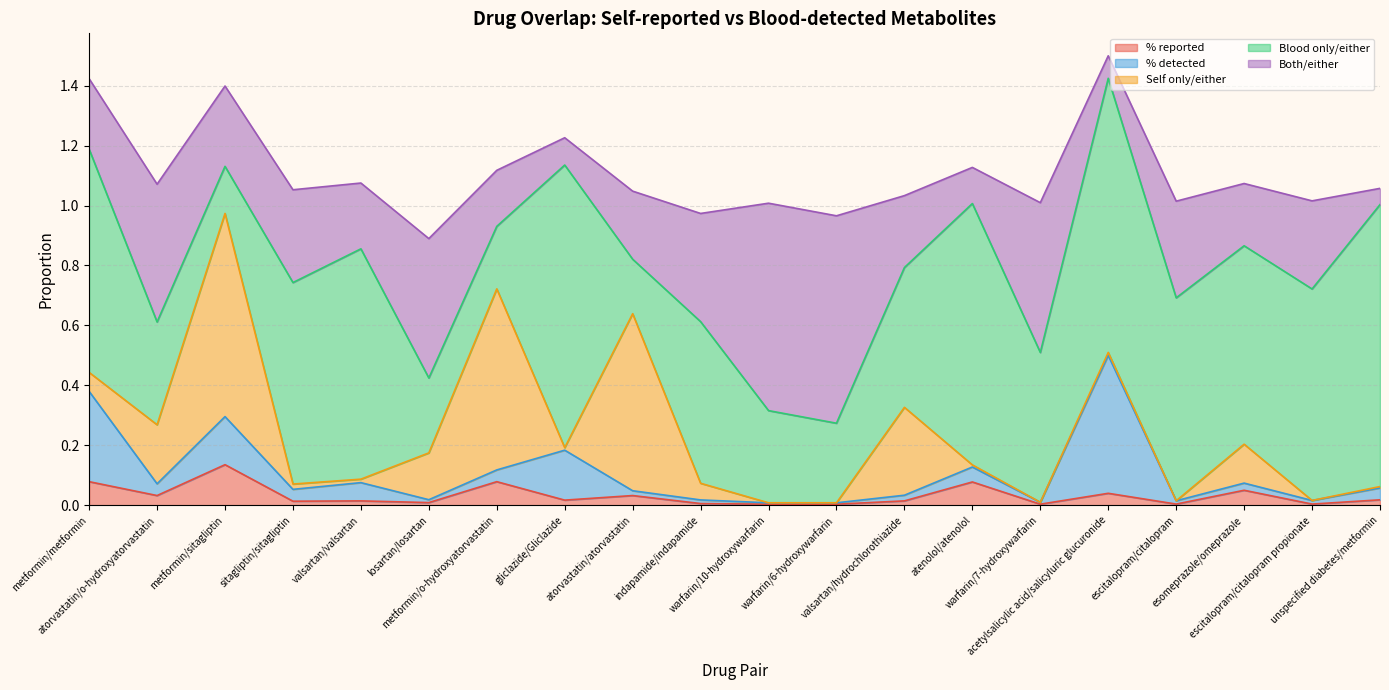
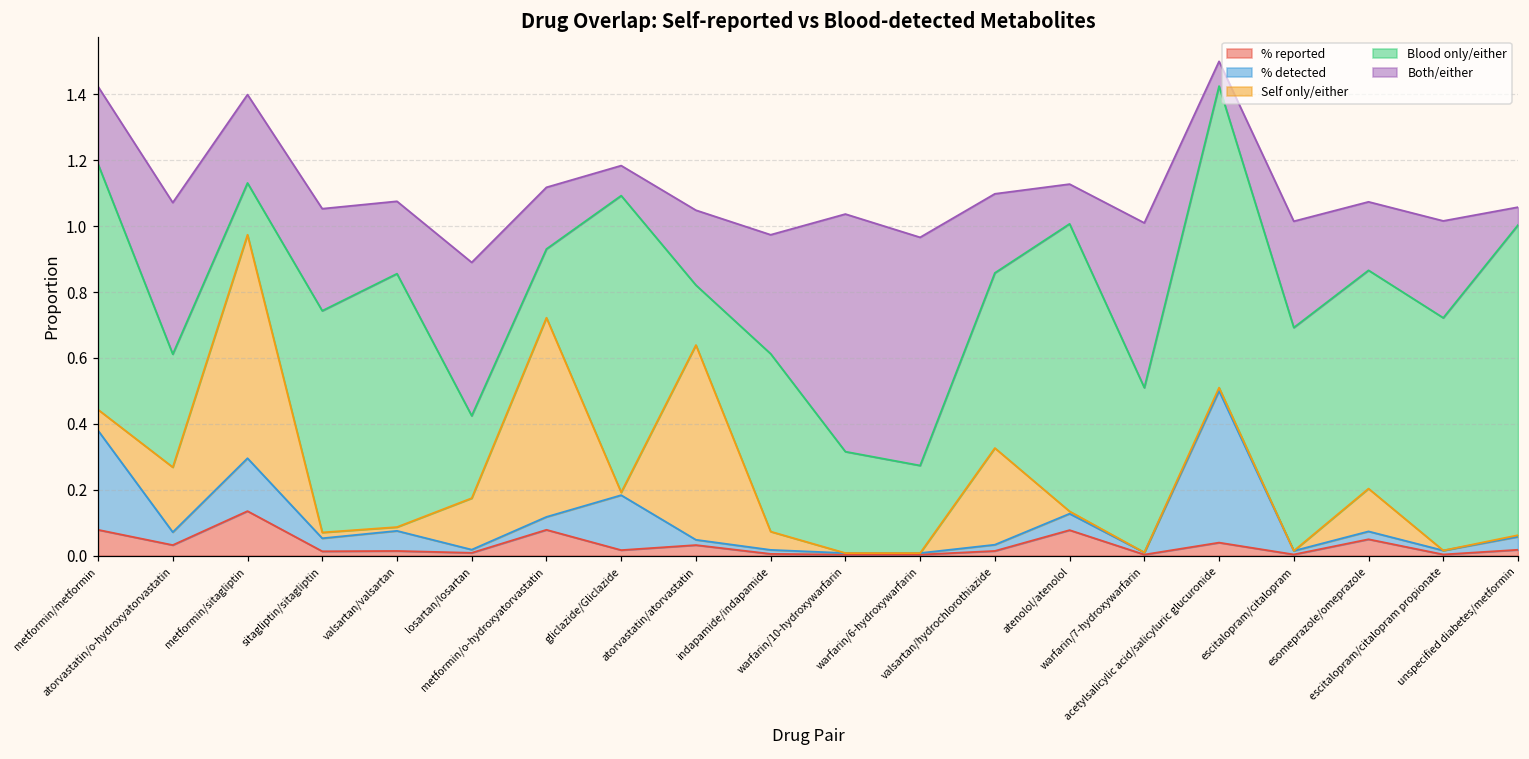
Blood only/either, gliclazide/Gliclazide: 0.94 -> 0.90
Both/either, warfarin/10-hydroxywarfarin: 0.69 -> 0.72
Blood only/either, valsartan/hydrochlorothiazide: 0.47 -> 0.53
